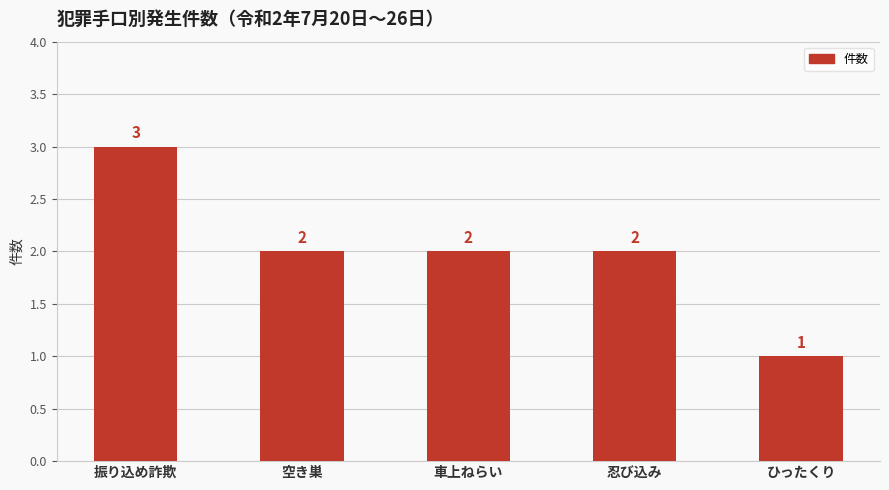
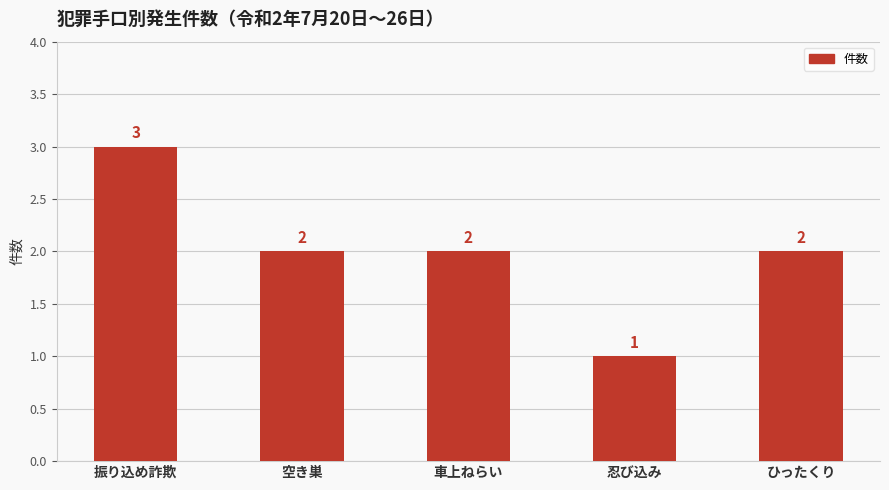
忍び込み: 2 -> 1
ひったくり: 1 -> 2
